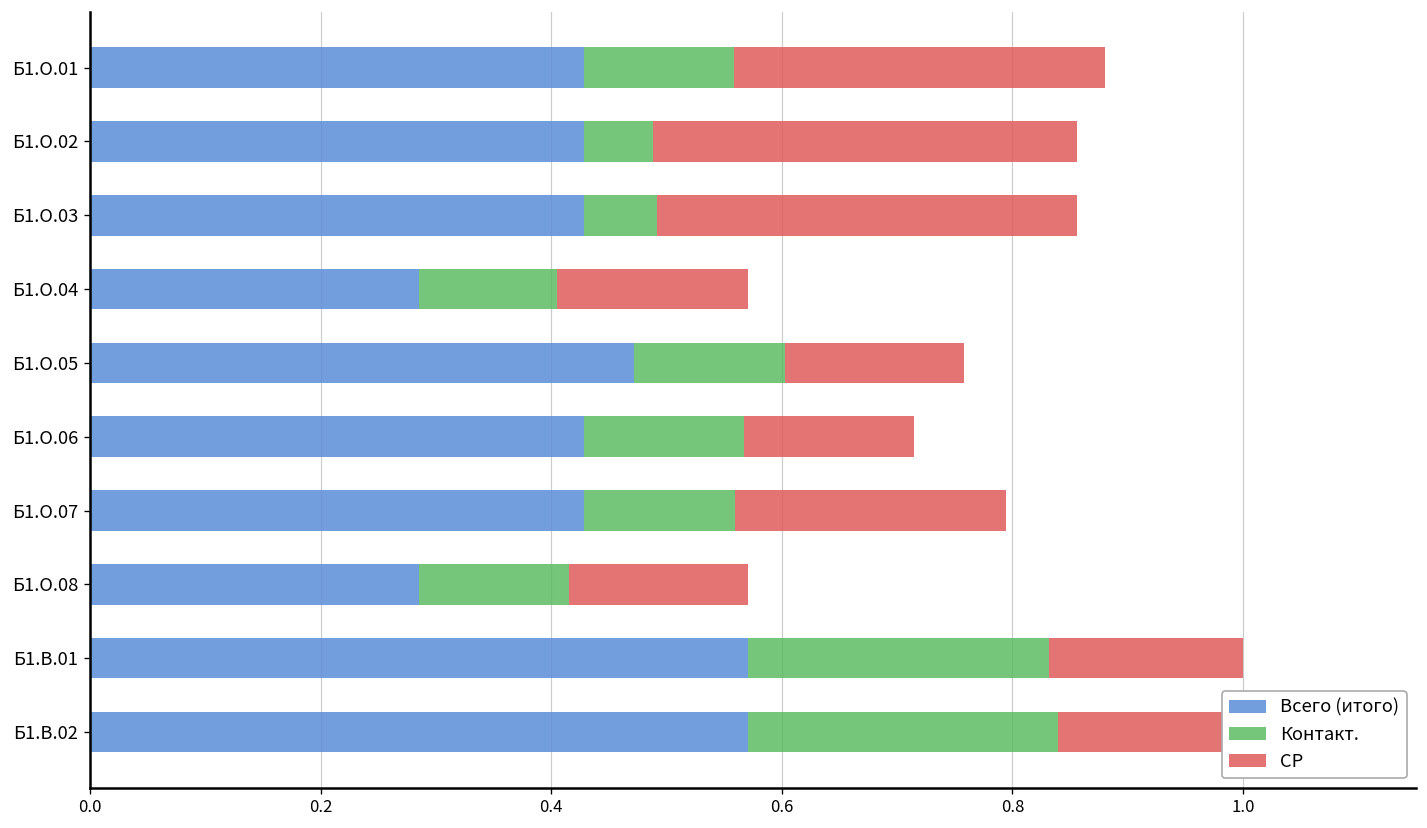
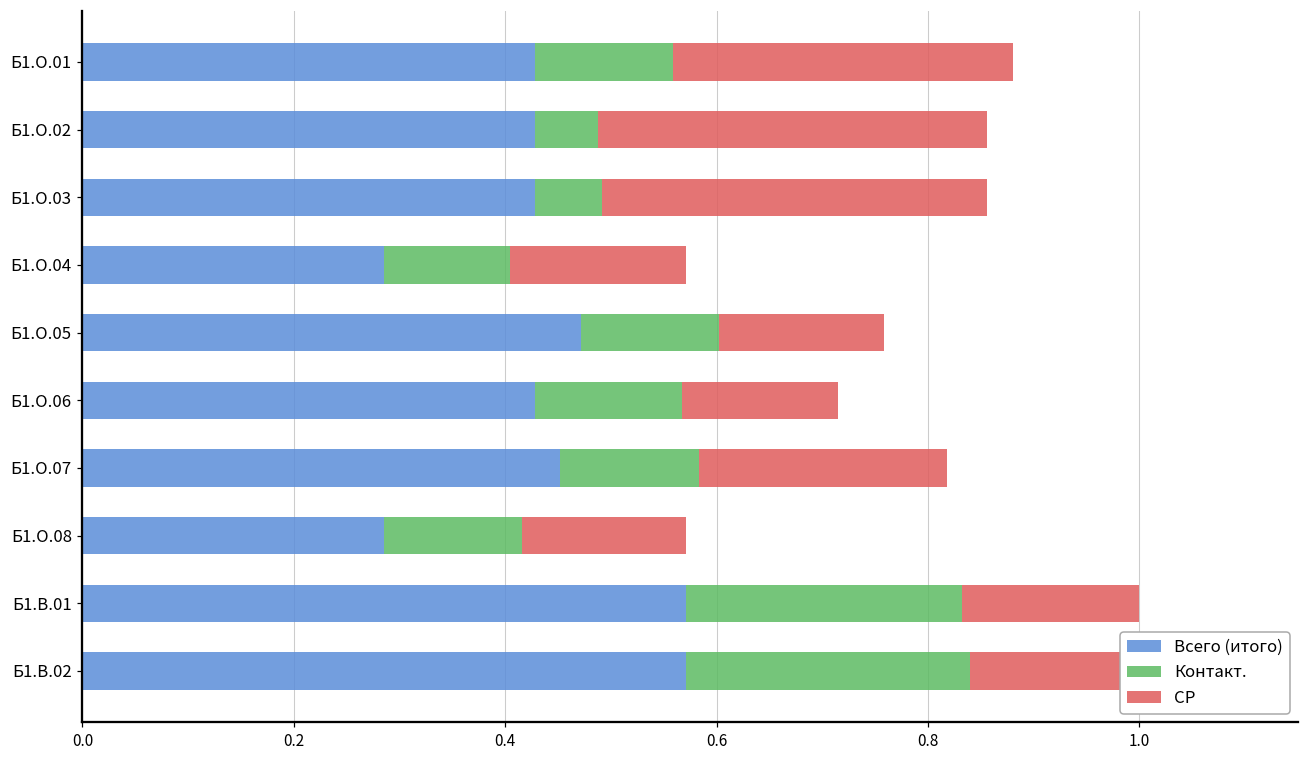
Всего (итого), Б1.О.07: 0.43 -> 0.45
